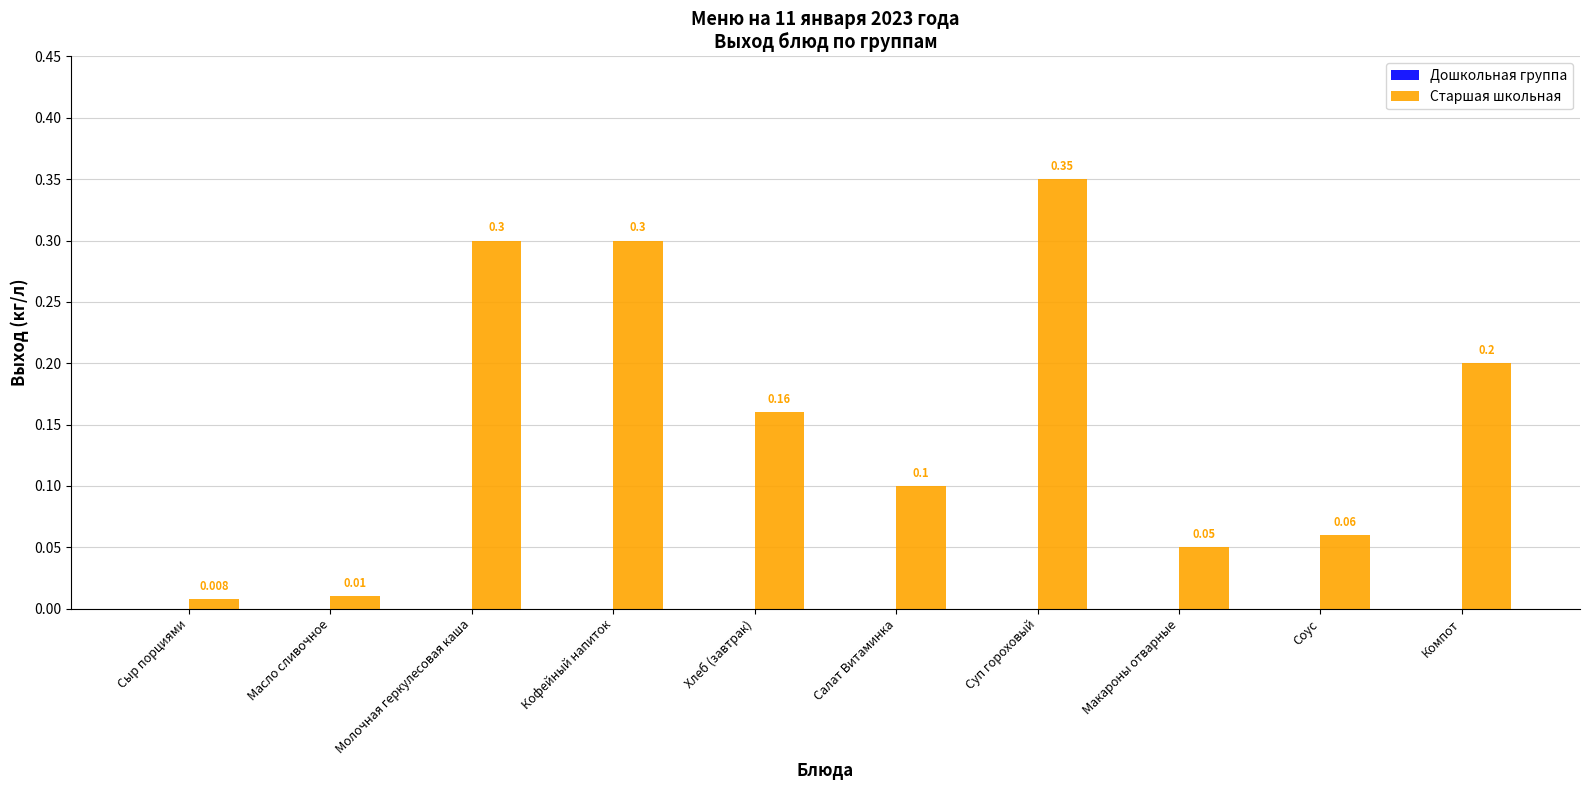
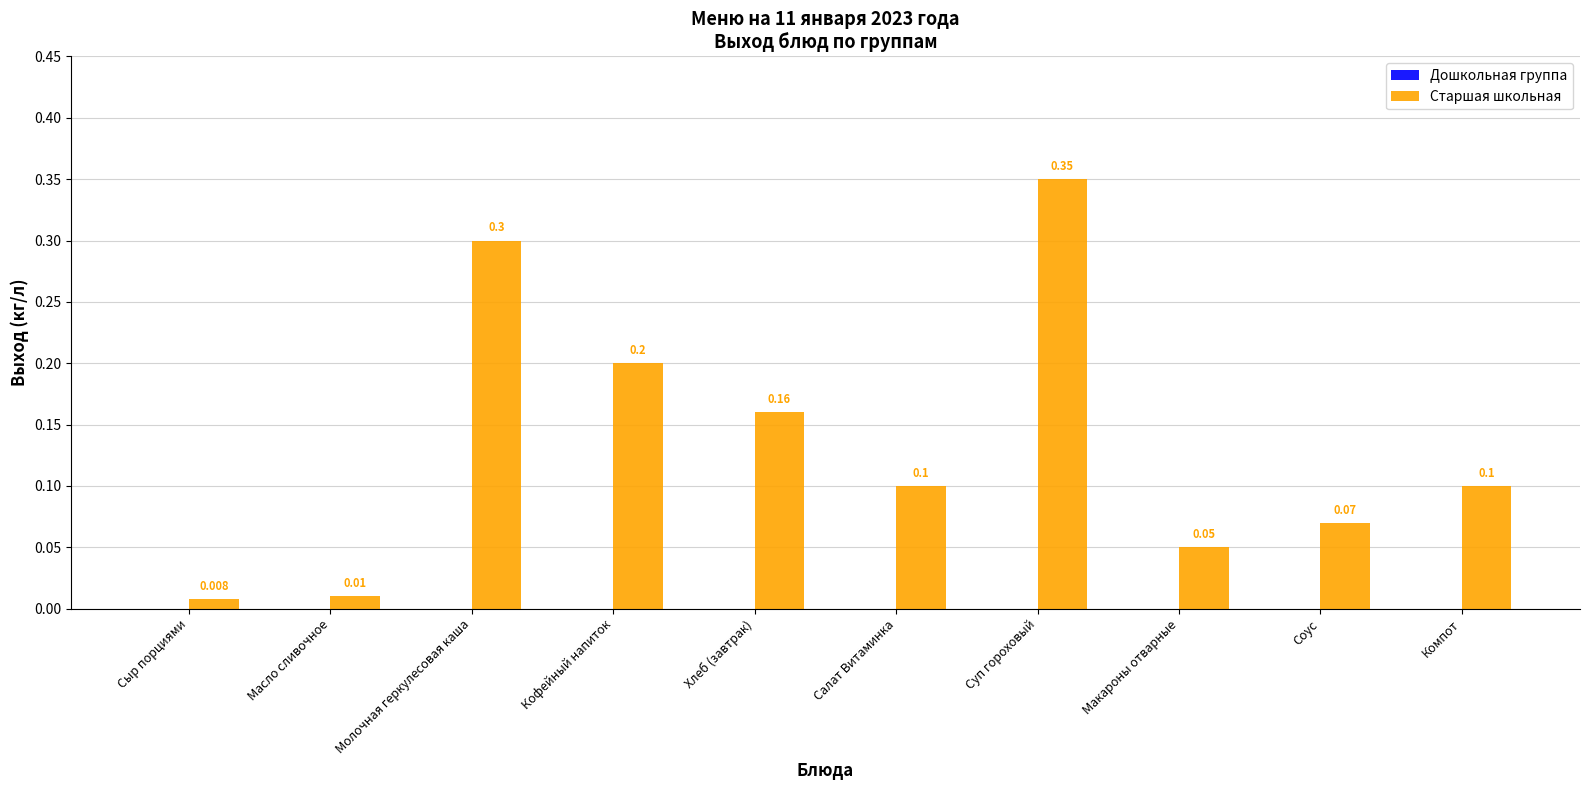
Старшая школьная, Кофейный напиток: 0.3 -> 0.2
Старшая школьная, Соус: 0.06 -> 0.07
Старшая школьная, Компот: 0.2 -> 0.1
